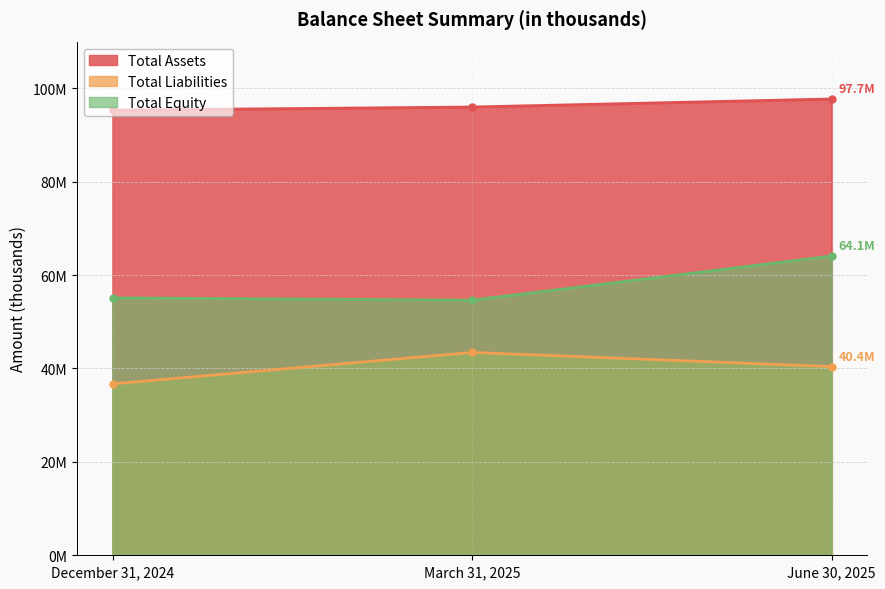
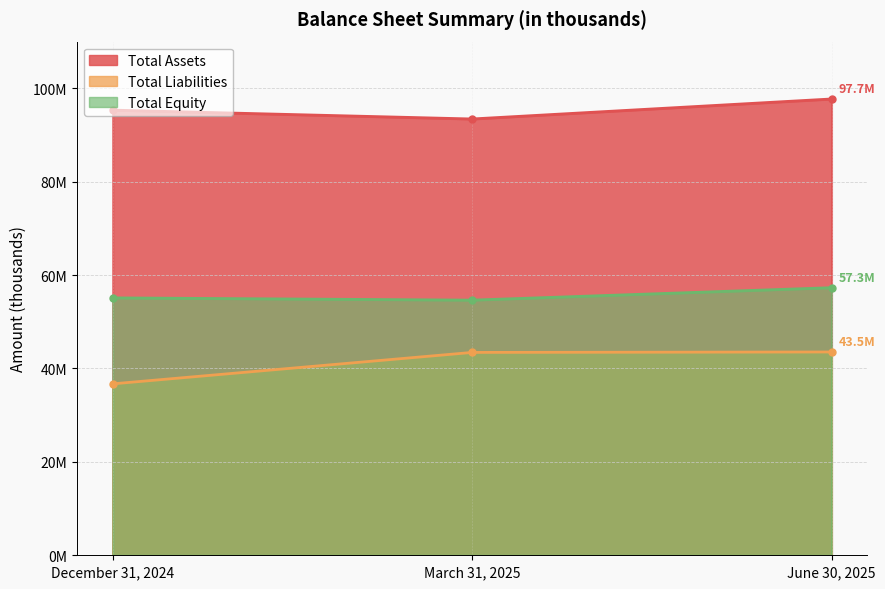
Total Assets, March 31, 2025: 96000000 -> 93000000
Total Liabilities, June 30, 2025: 40.4M -> 43.5M
Total Equity, June 30, 2025: 64.1M -> 57.3M
